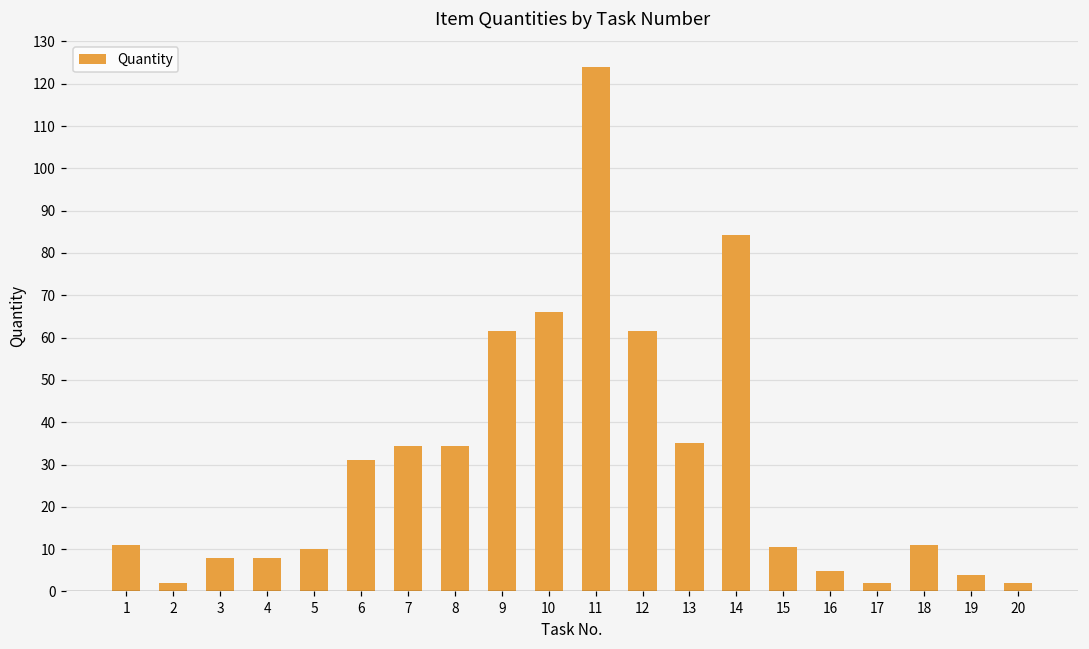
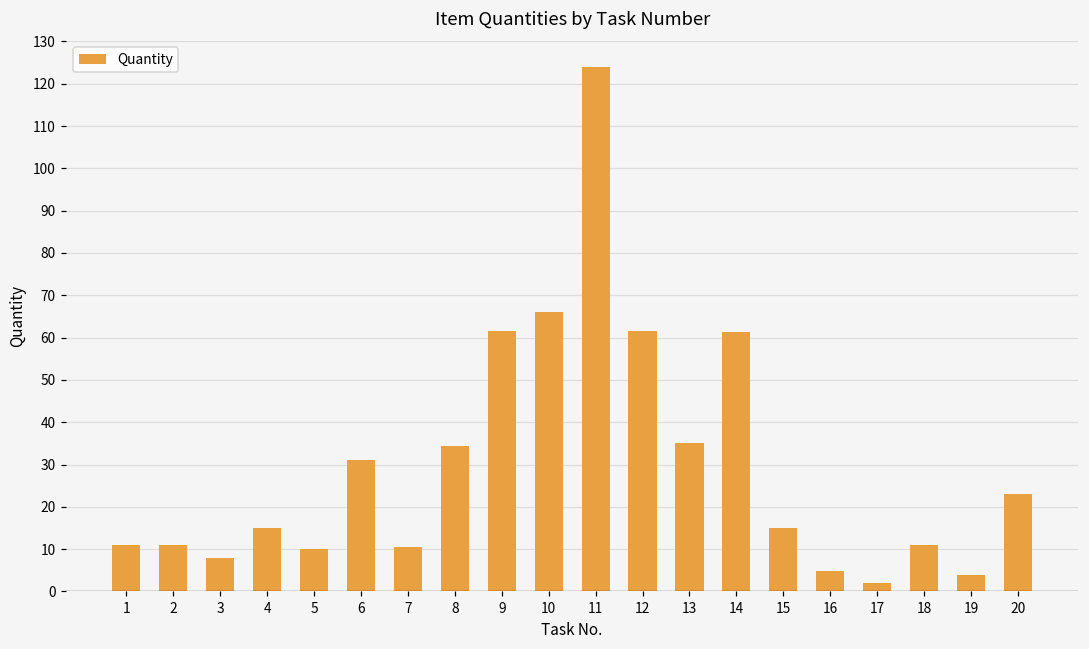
2: 2 -> 11
4: 8 -> 15
7: 35 -> 11
14: 84 -> 61
15: 10 -> 15
20: 2 -> 23
